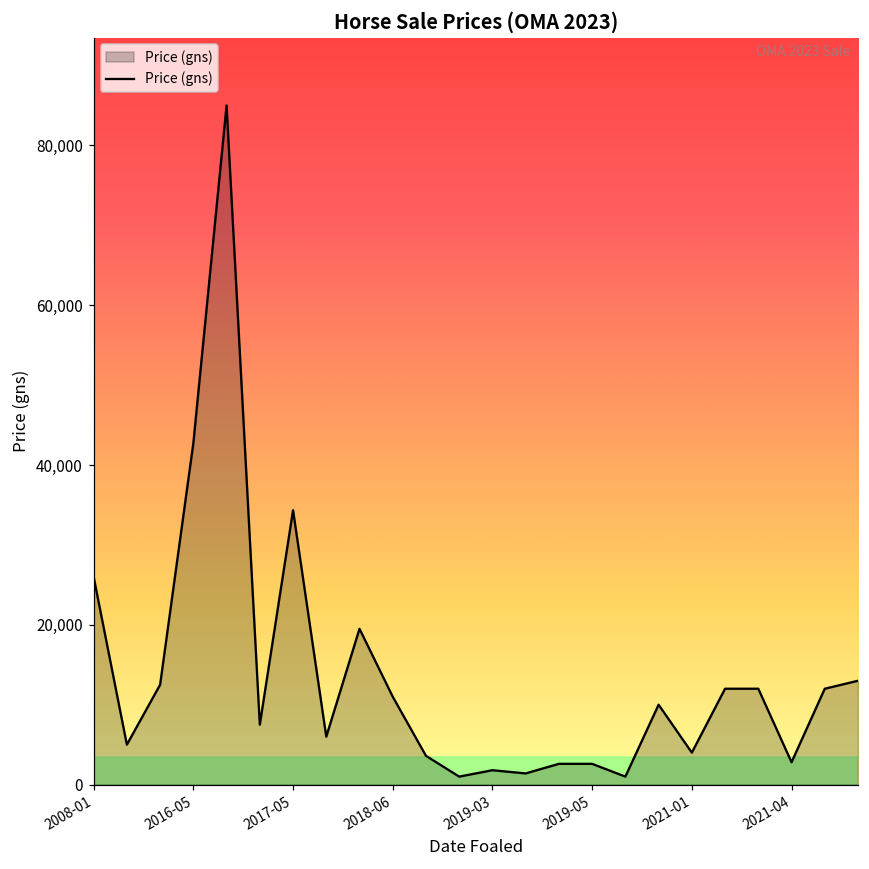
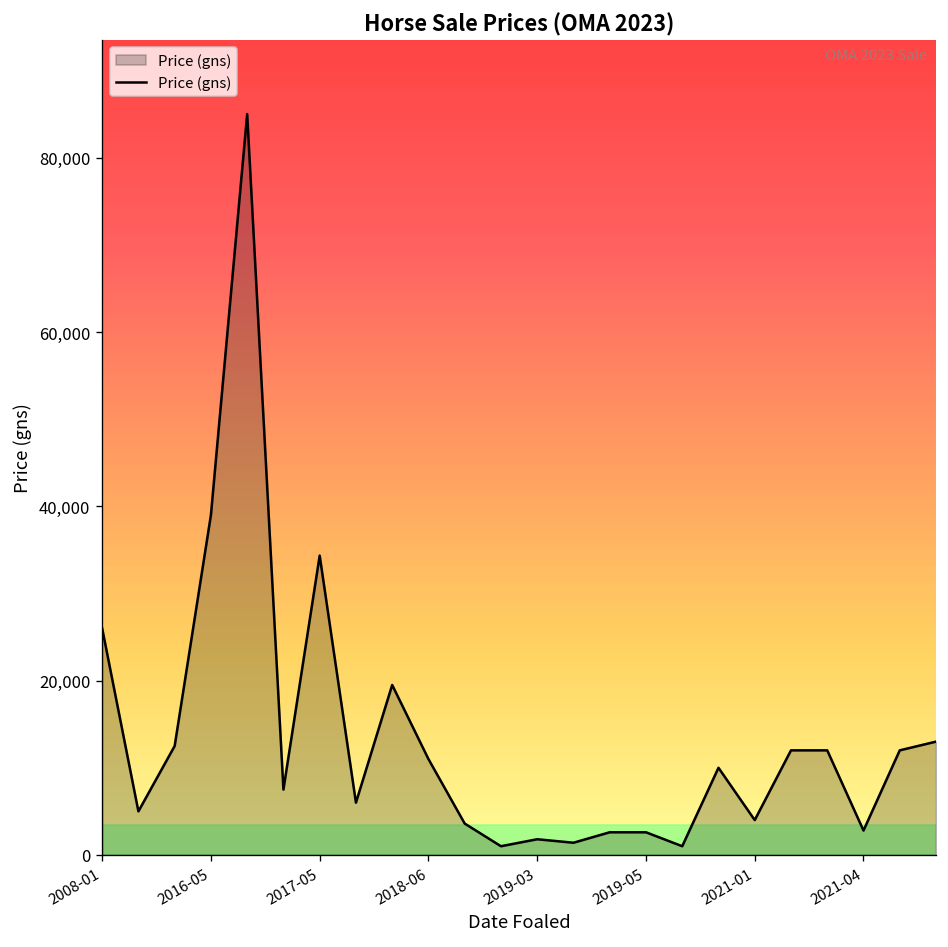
2016-05: 43,000 -> 39,000
